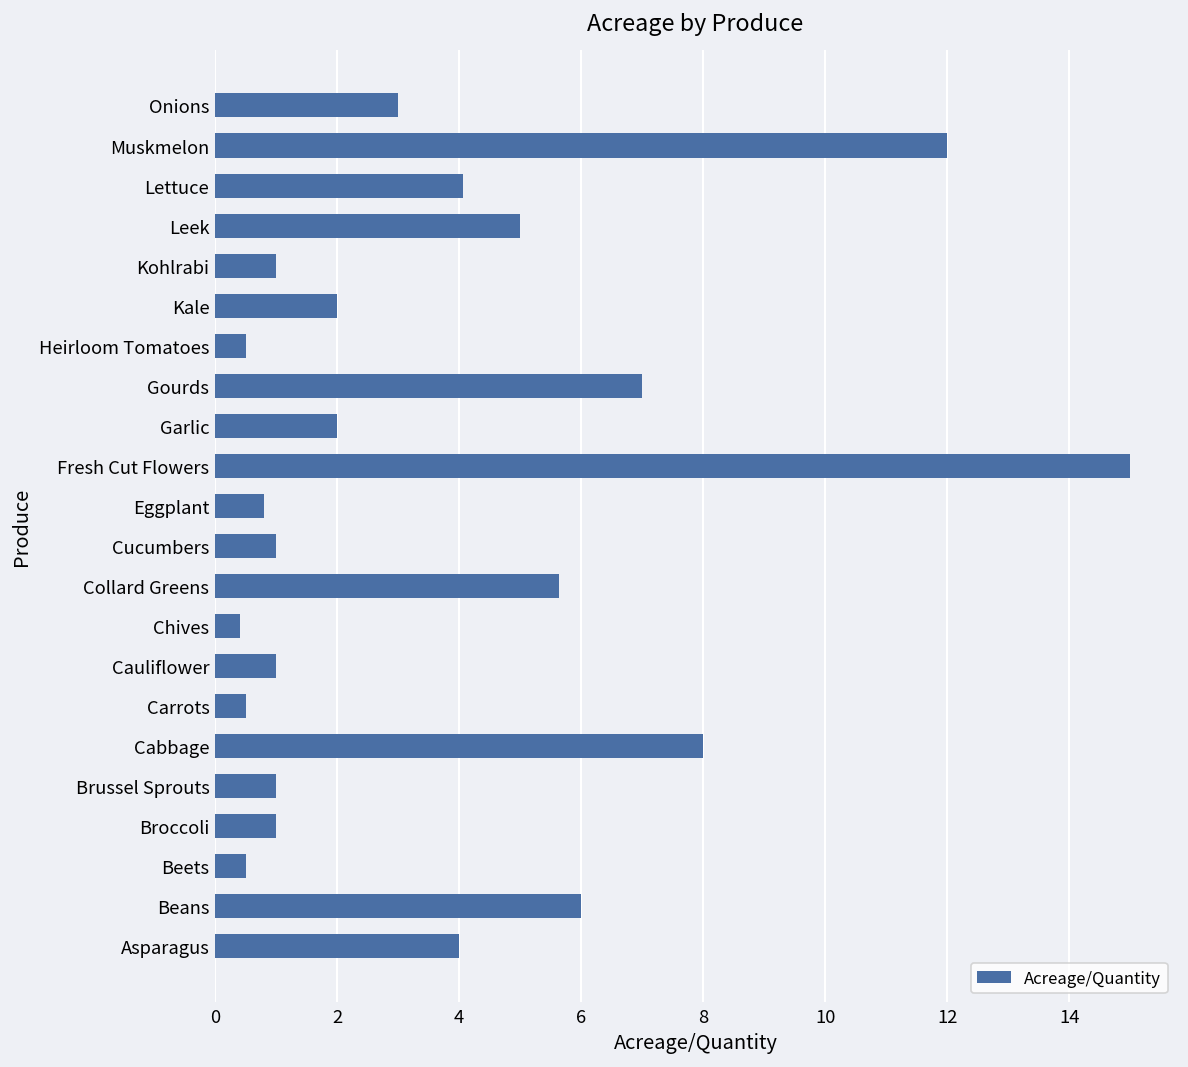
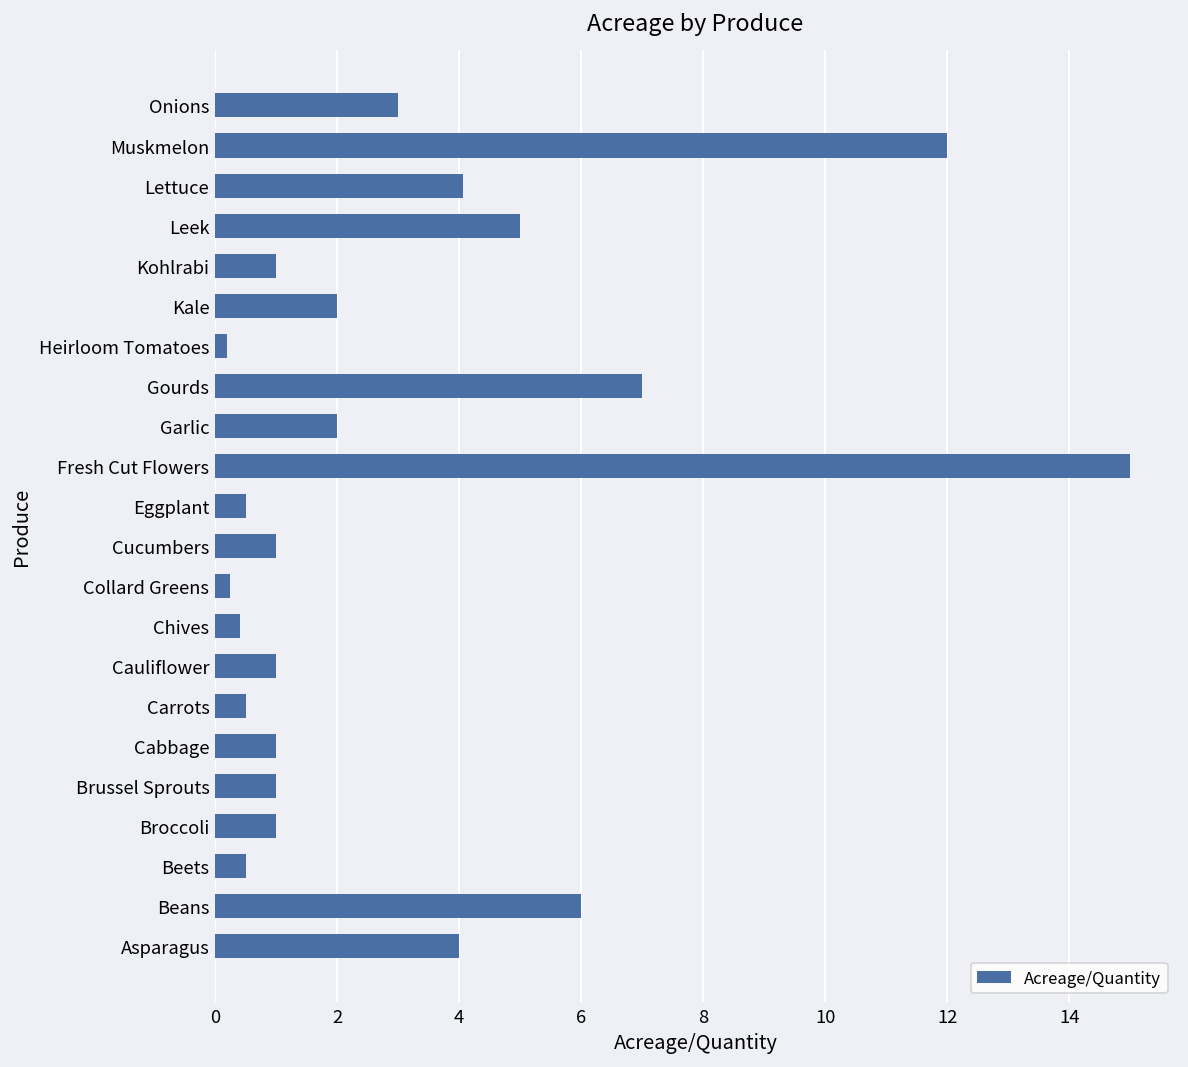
Heirloom Tomatoes: 0.5 -> 0.2
Eggplant: 0.8 -> 0.5
Collard Greens: 5.6 -> 0.3
Cabbage: 8 -> 1
